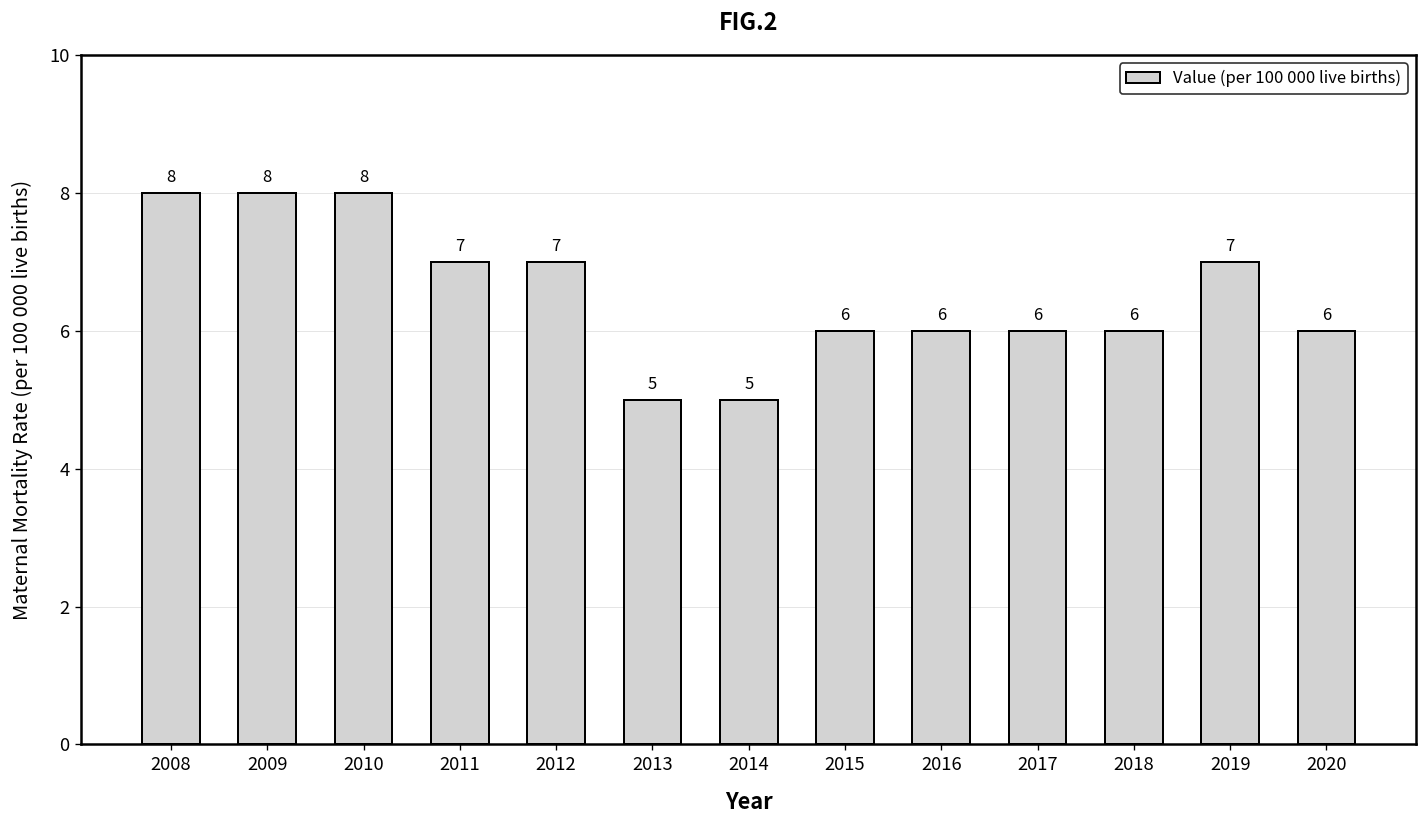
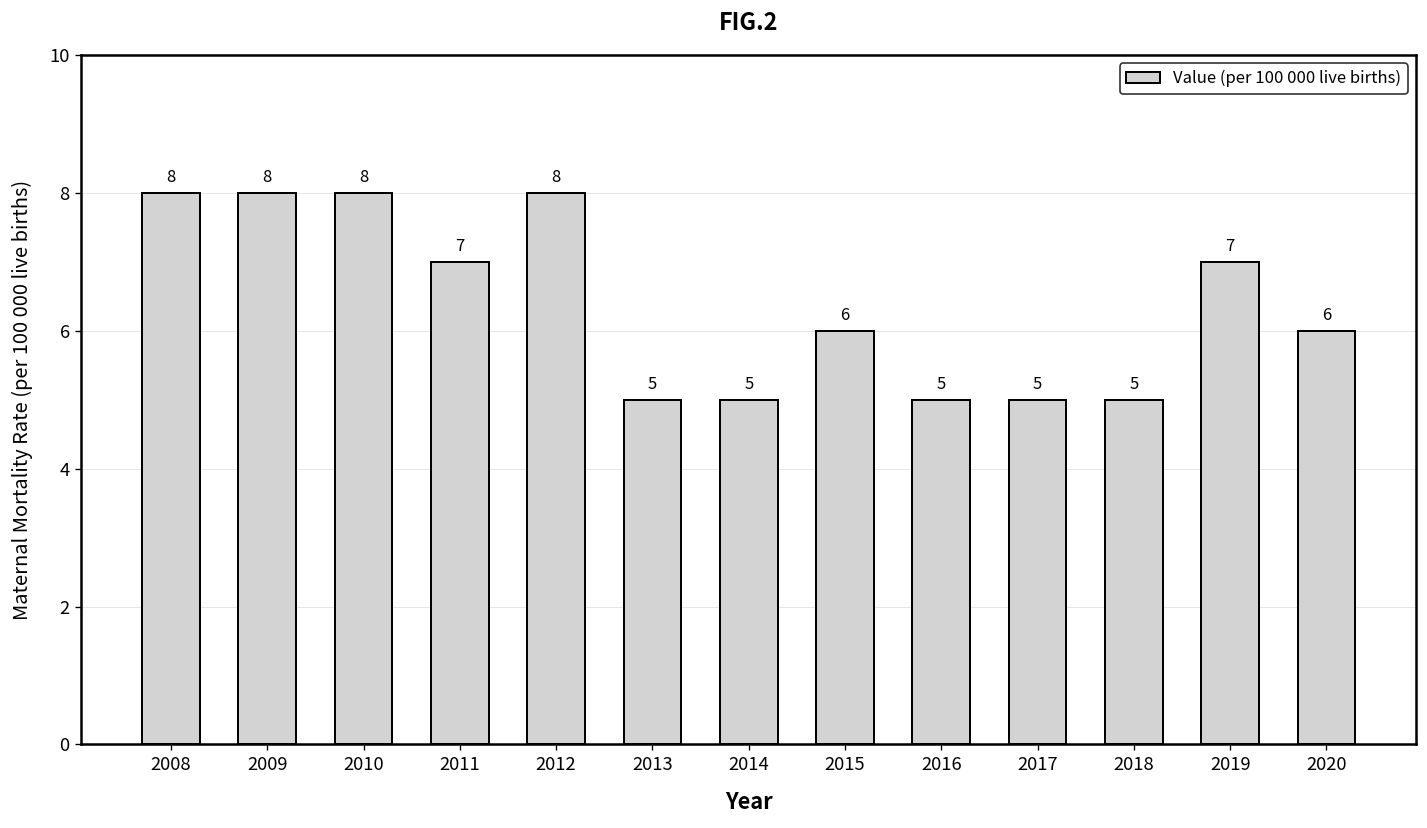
2012: 7 -> 8
2016: 6 -> 5
2017: 6 -> 5
2018: 6 -> 5
